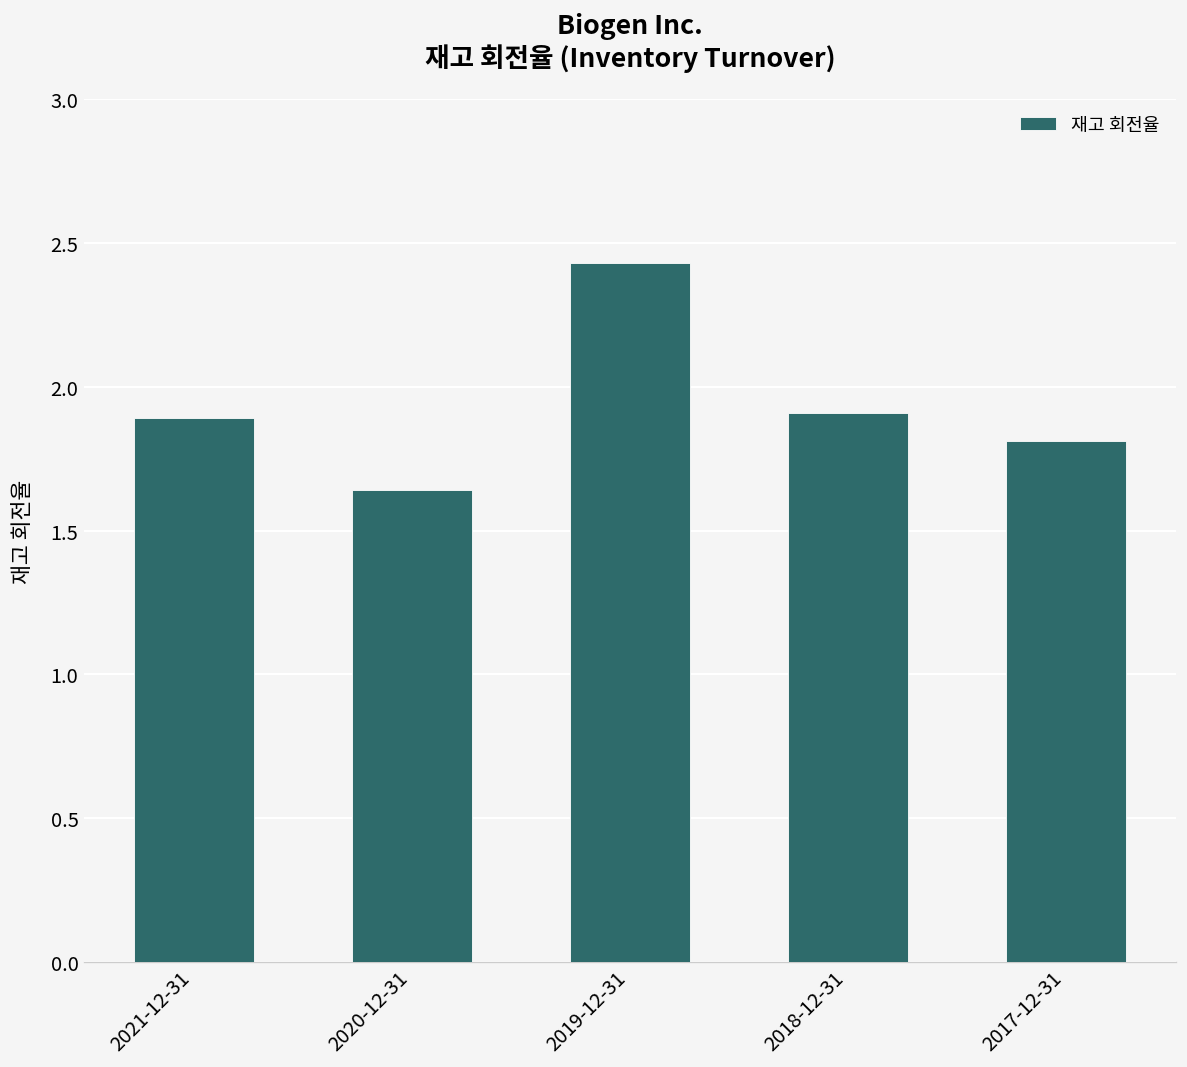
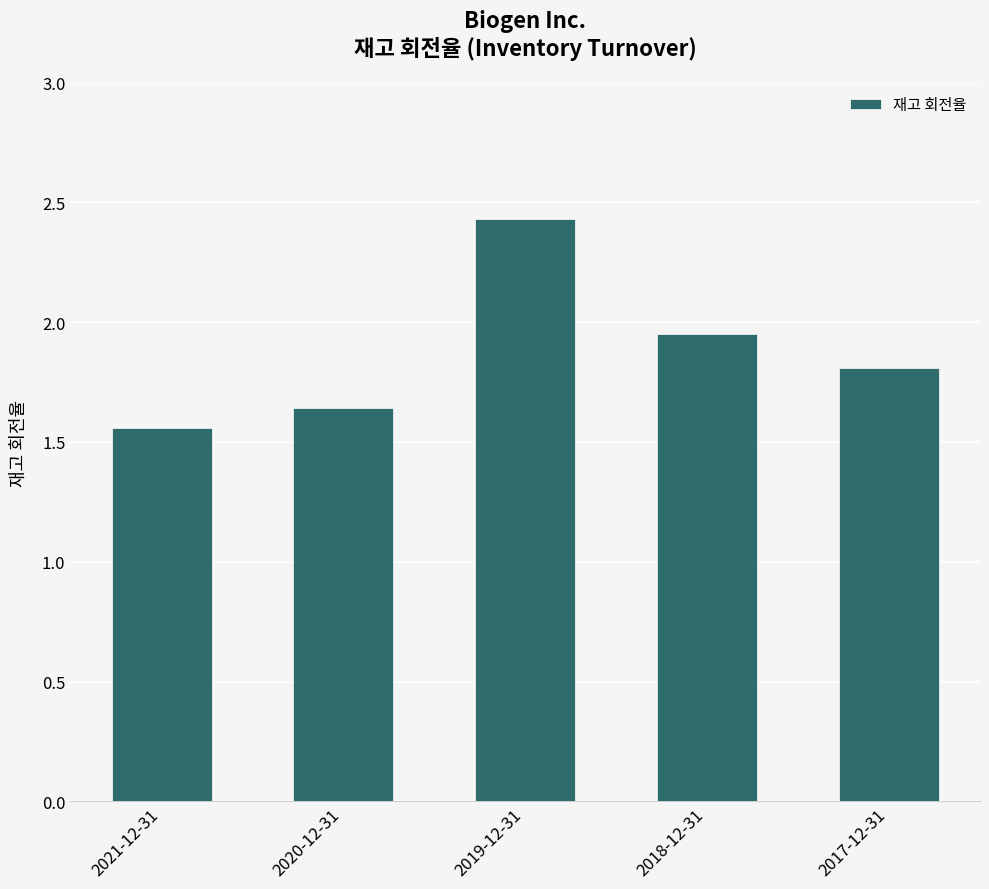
2021-12-31: 1.89 -> 1.56
2018-12-31: 1.91 -> 1.95
